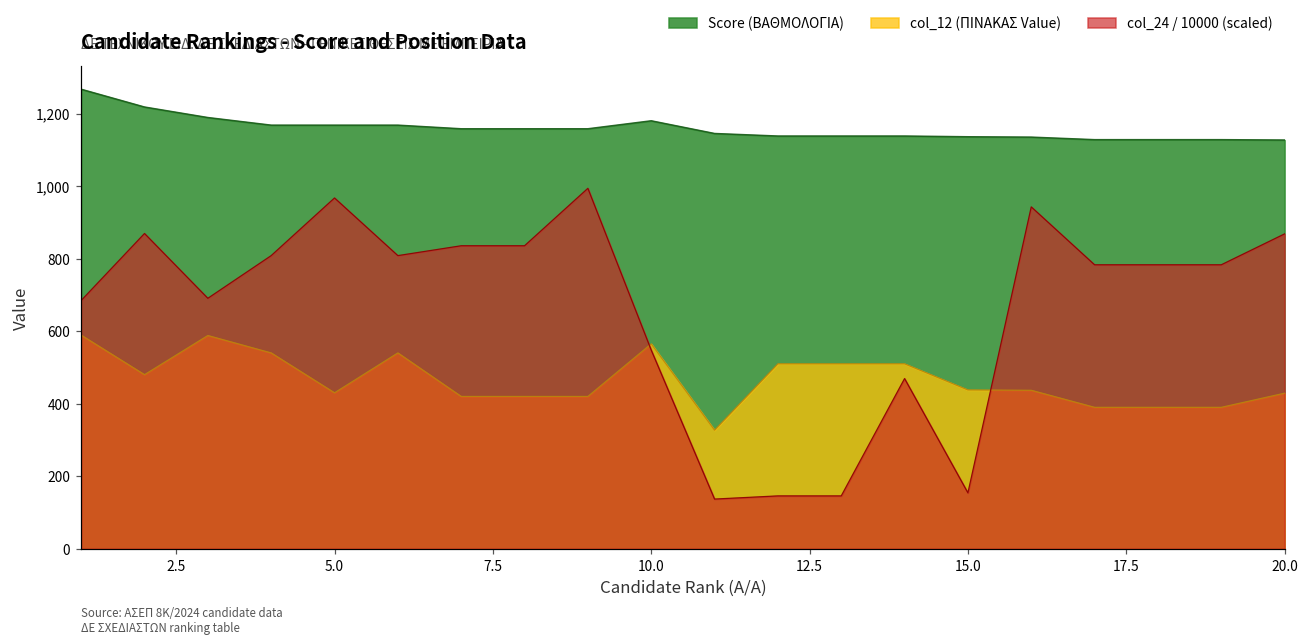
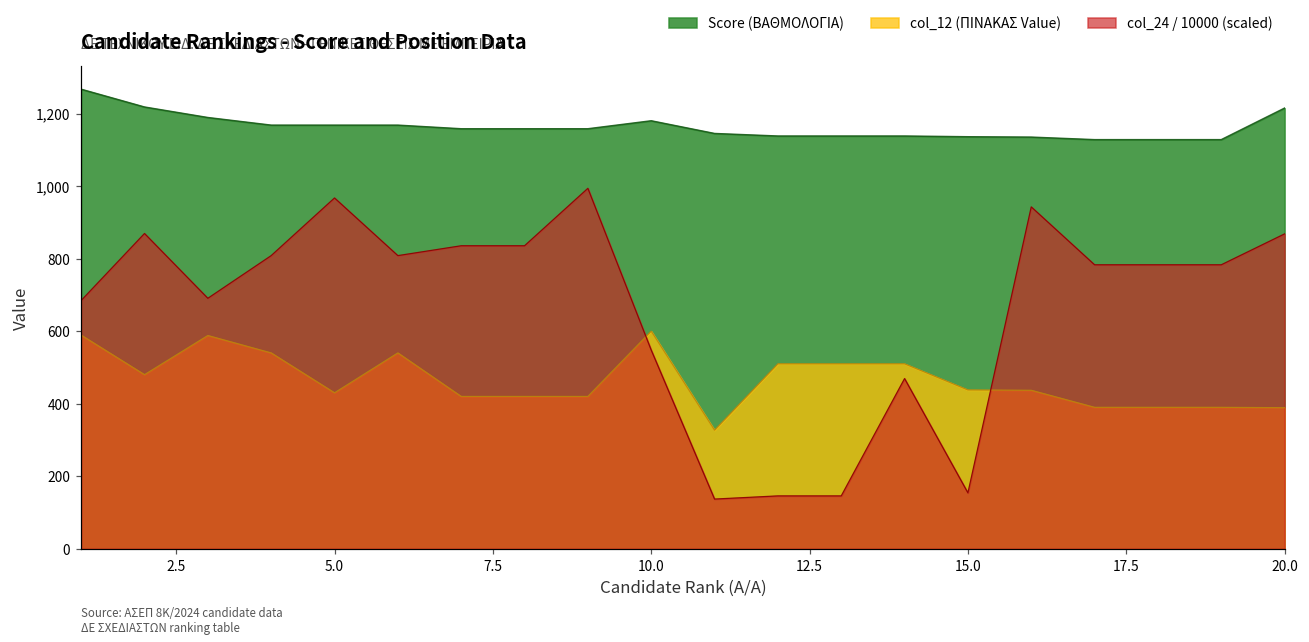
col_12 (ΠΙΝΑΚΑΣ Value), 10.0: 570 -> 600
Score (ΒΑΘΜΟΛΟΓΙΑ), 20.0: 1,130 -> 1,220
col_12 (ΠΙΝΑΚΑΣ Value), 20.0: 430 -> 390
